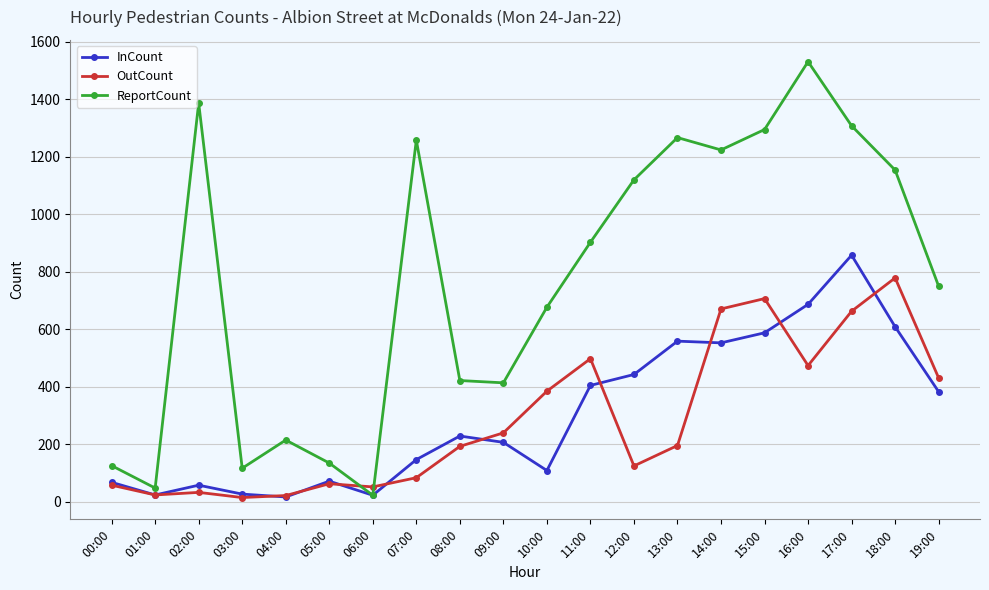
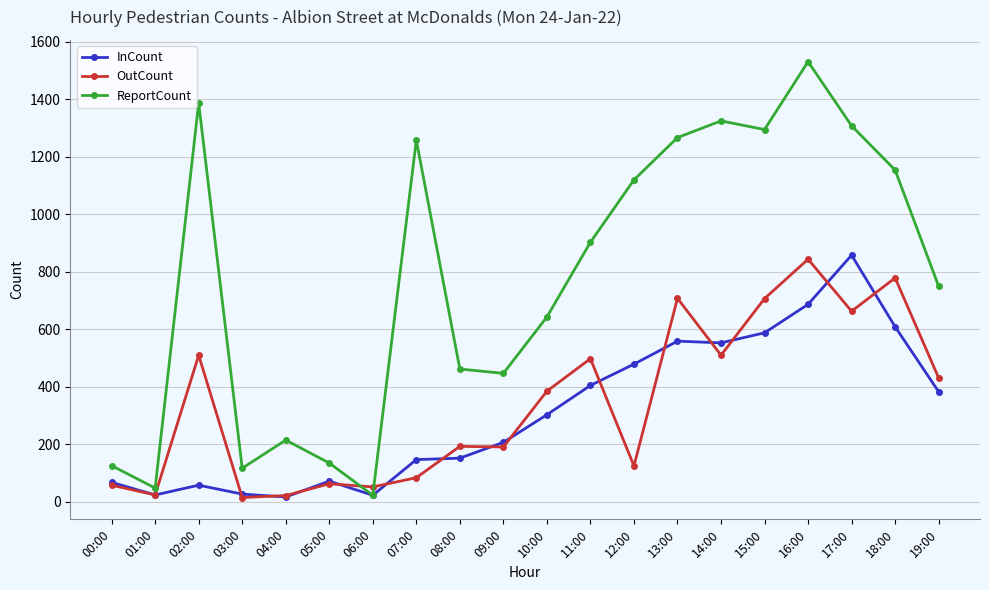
OutCount, 02:00: 30 -> 510
InCount, 08:00: 230 -> 150
ReportCount, 08:00: 420 -> 460
OutCount, 09:00: 240 -> 190
ReportCount, 09:00: 410 -> 450
InCount, 10:00: 110 -> 300
ReportCount, 10:00: 680 -> 640
InCount, 12:00: 440 -> 480
OutCount, 13:00: 200 -> 710
OutCount, 14:00: 670 -> 510
ReportCount, 14:00: 1220 -> 1330
OutCount, 16:00: 470 -> 840
